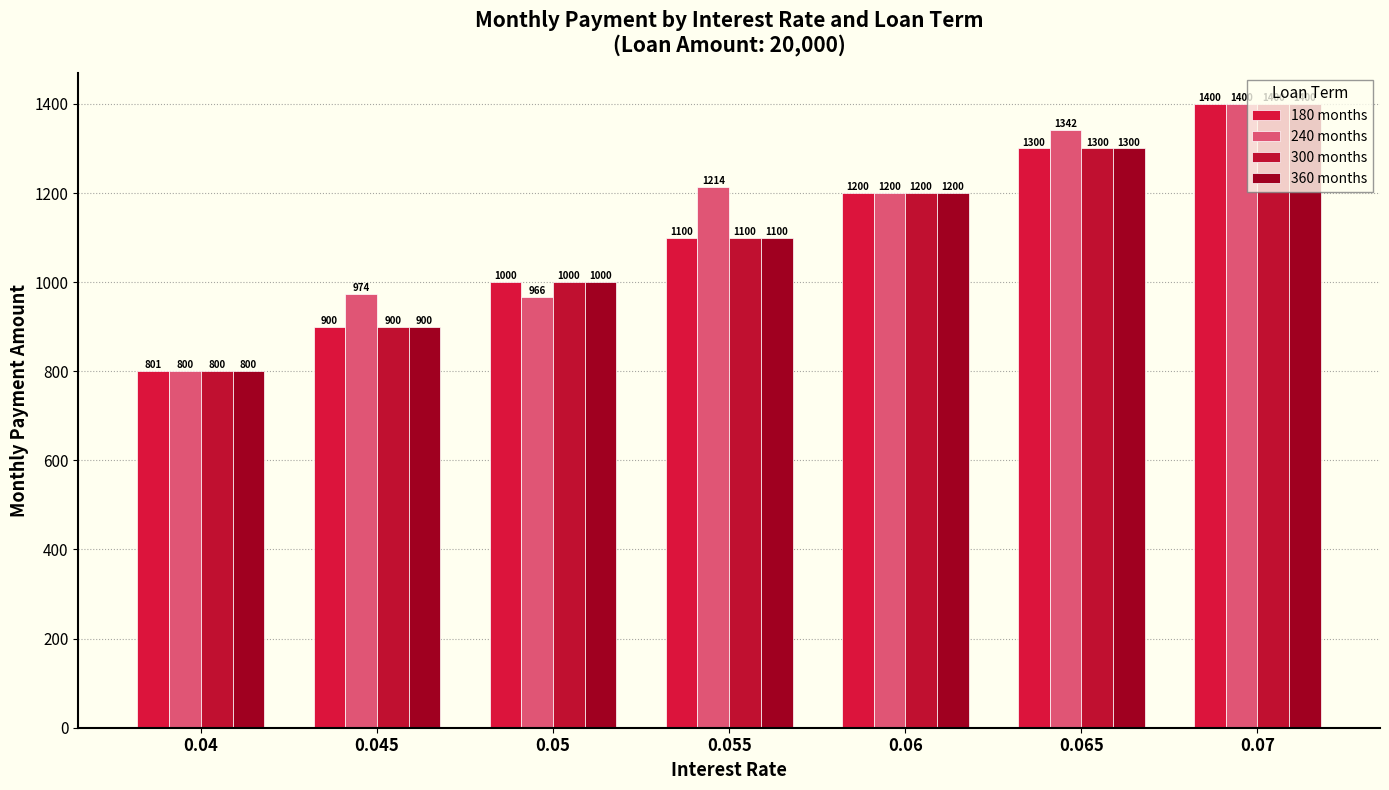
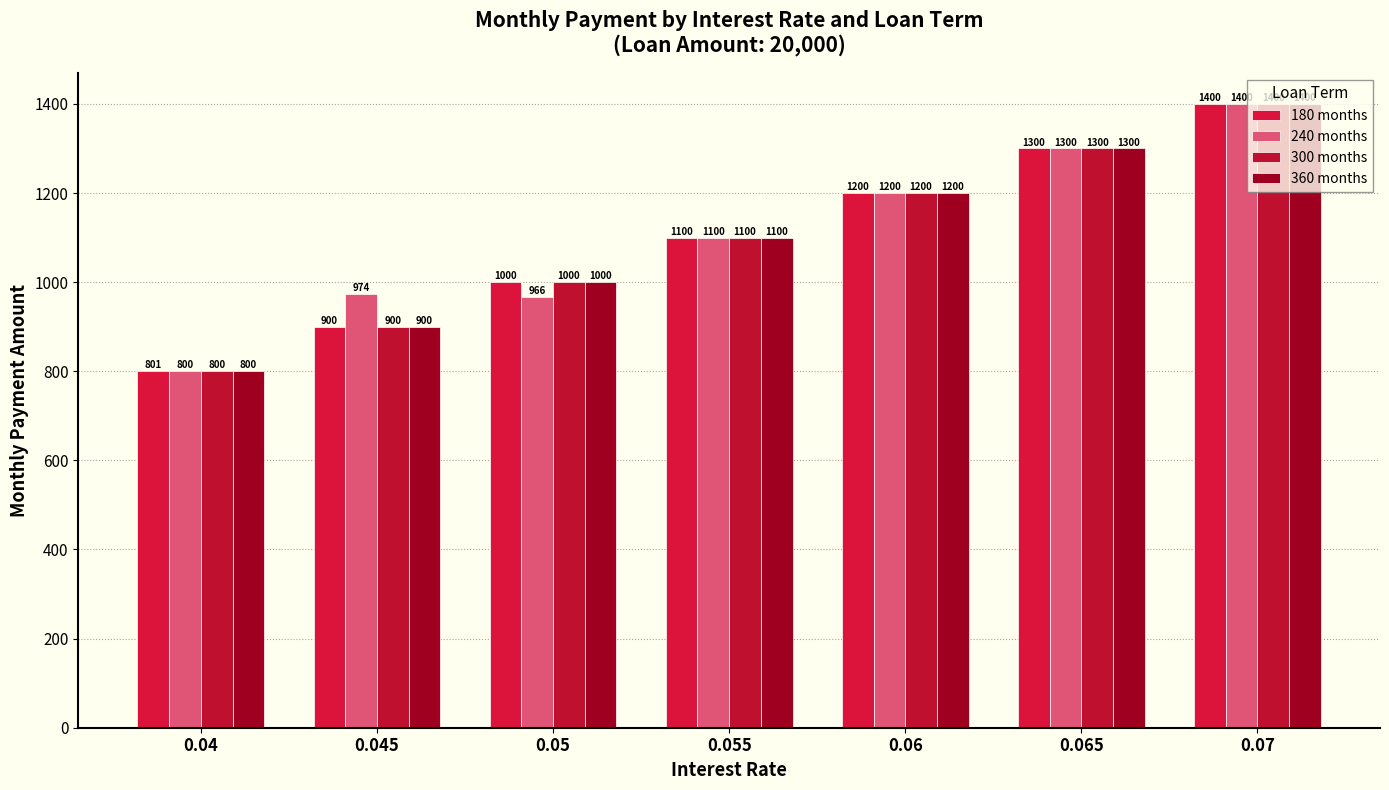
240 months, 0.055: 1214 -> 1100
240 months, 0.065: 1342 -> 1300
